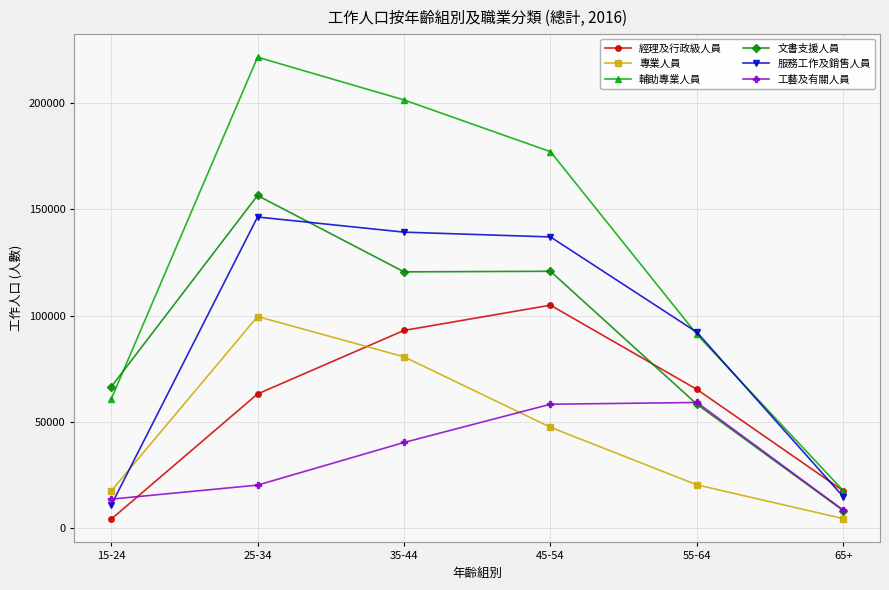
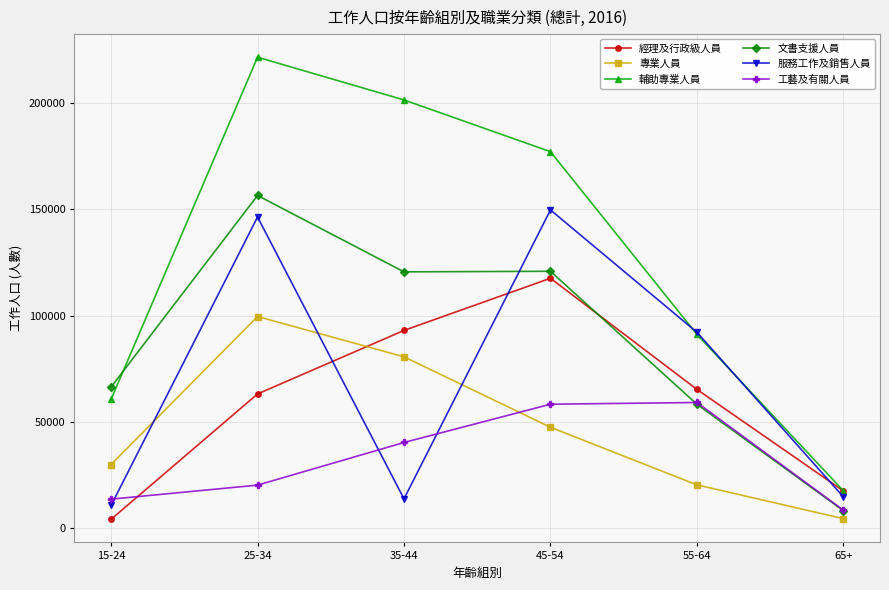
專業人員, 15-24: 17000 -> 30000
服務工作及銷售人員, 35-44: 139000 -> 14000
經理及行政級人員, 45-54: 105000 -> 118000
服務工作及銷售人員, 45-54: 137000 -> 150000
